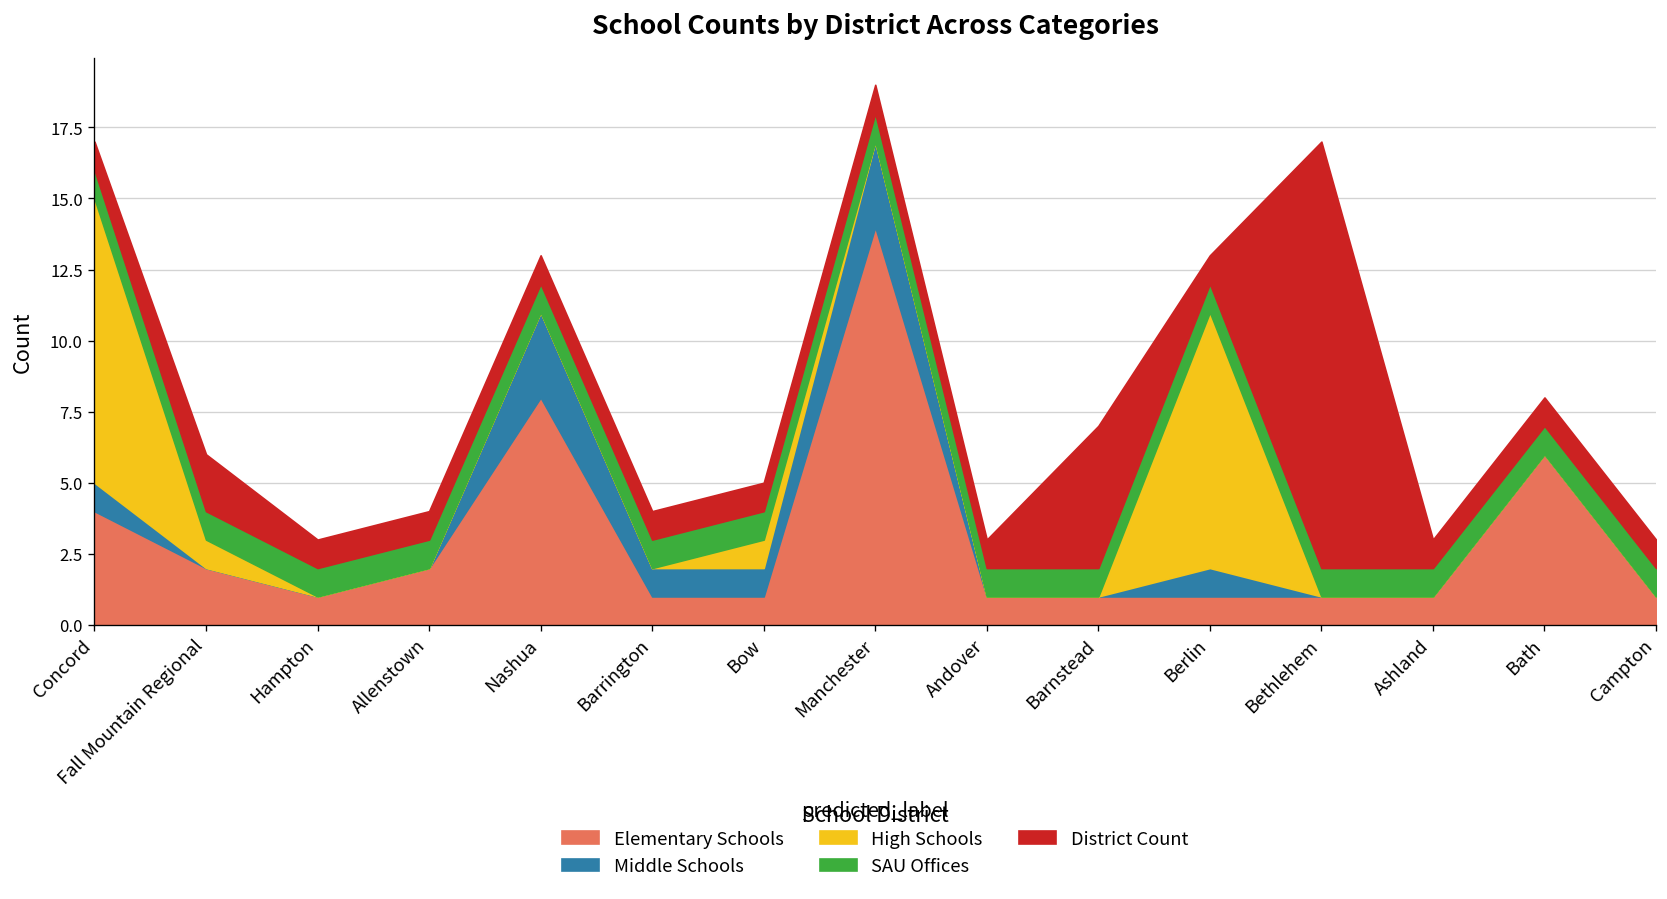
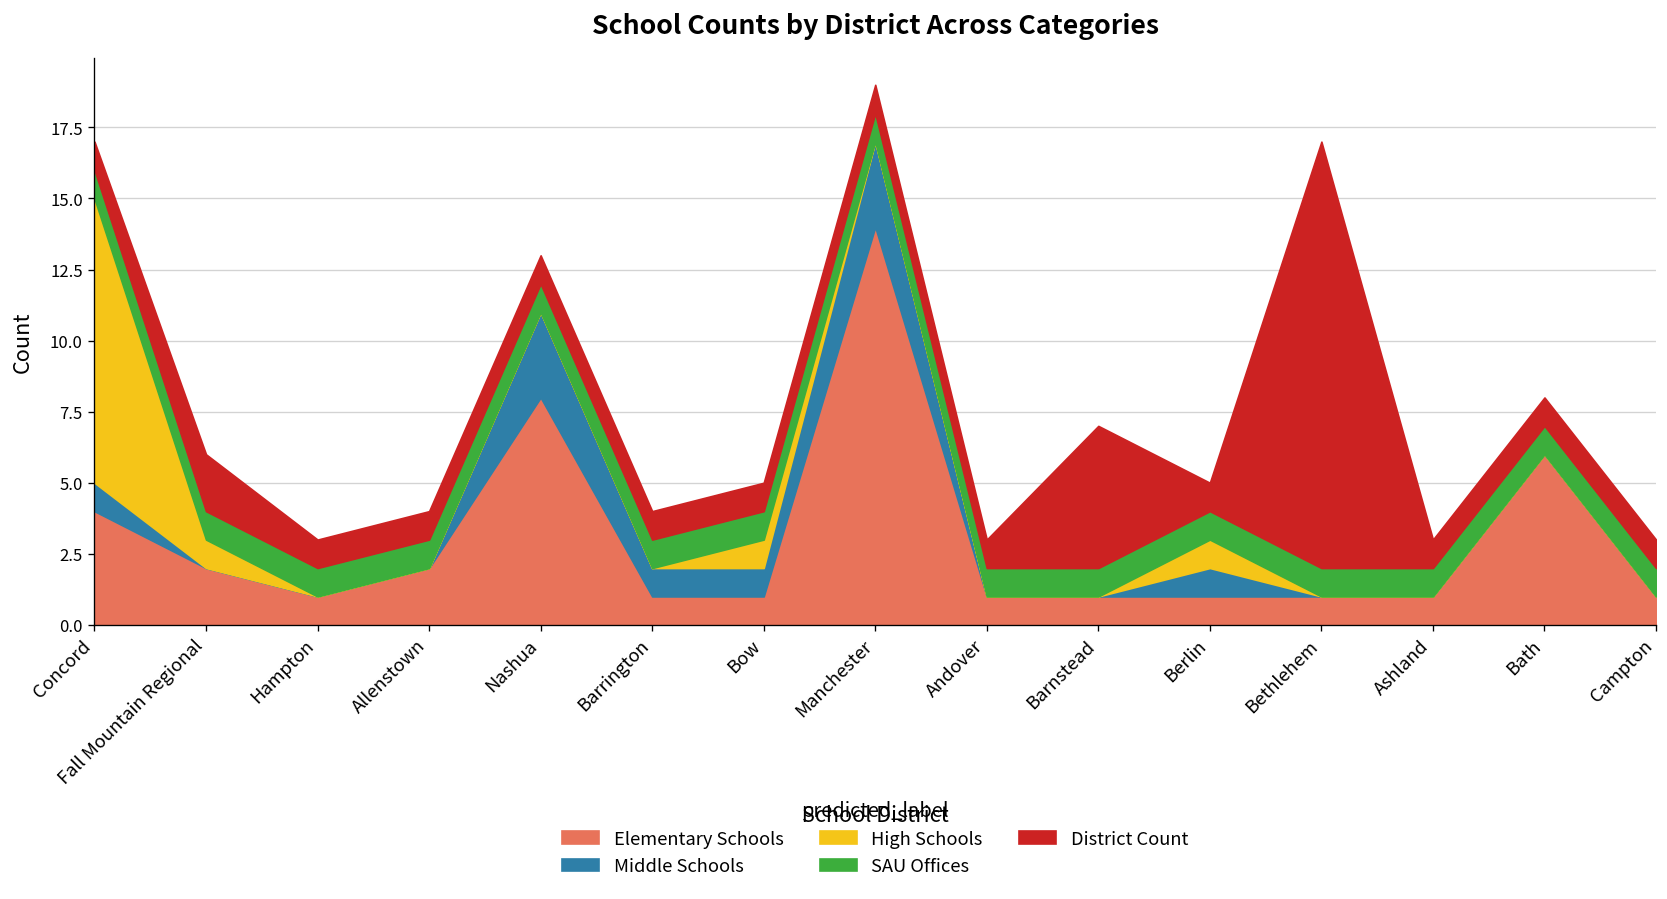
High Schools, Berlin: 9 -> 1
